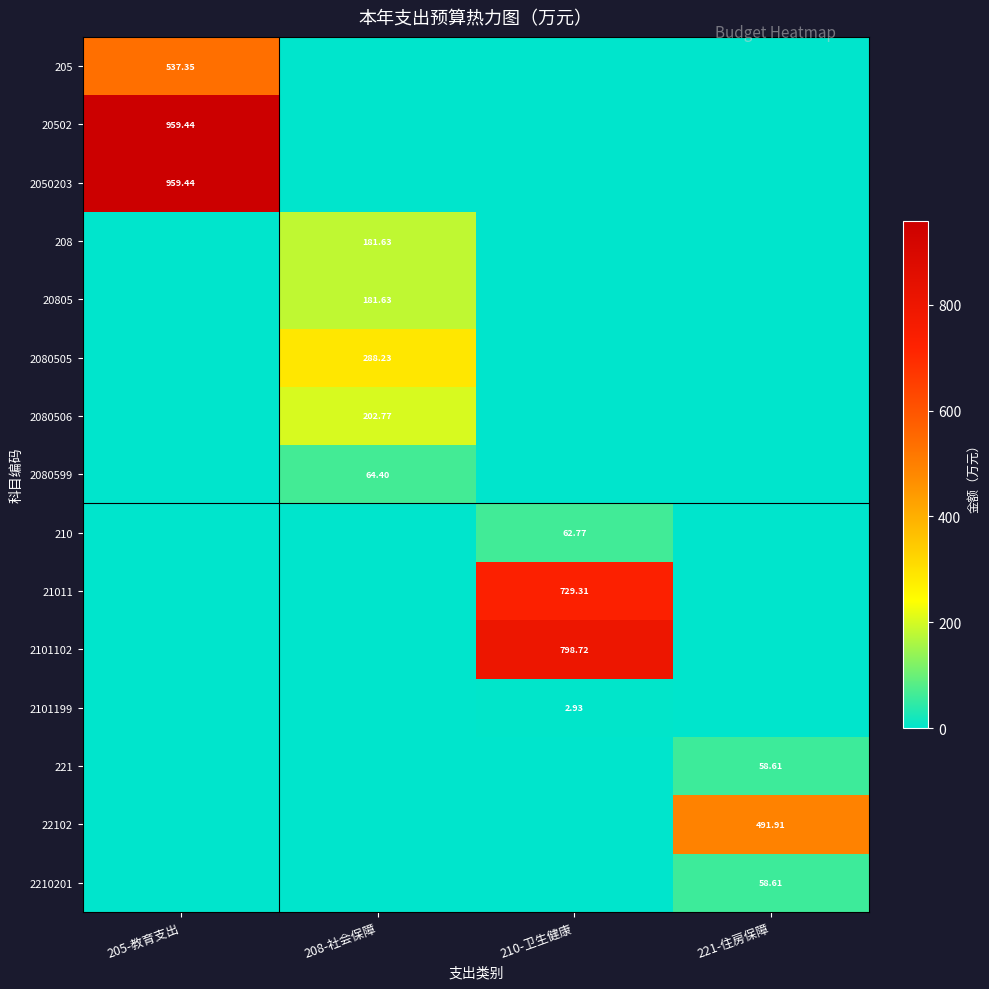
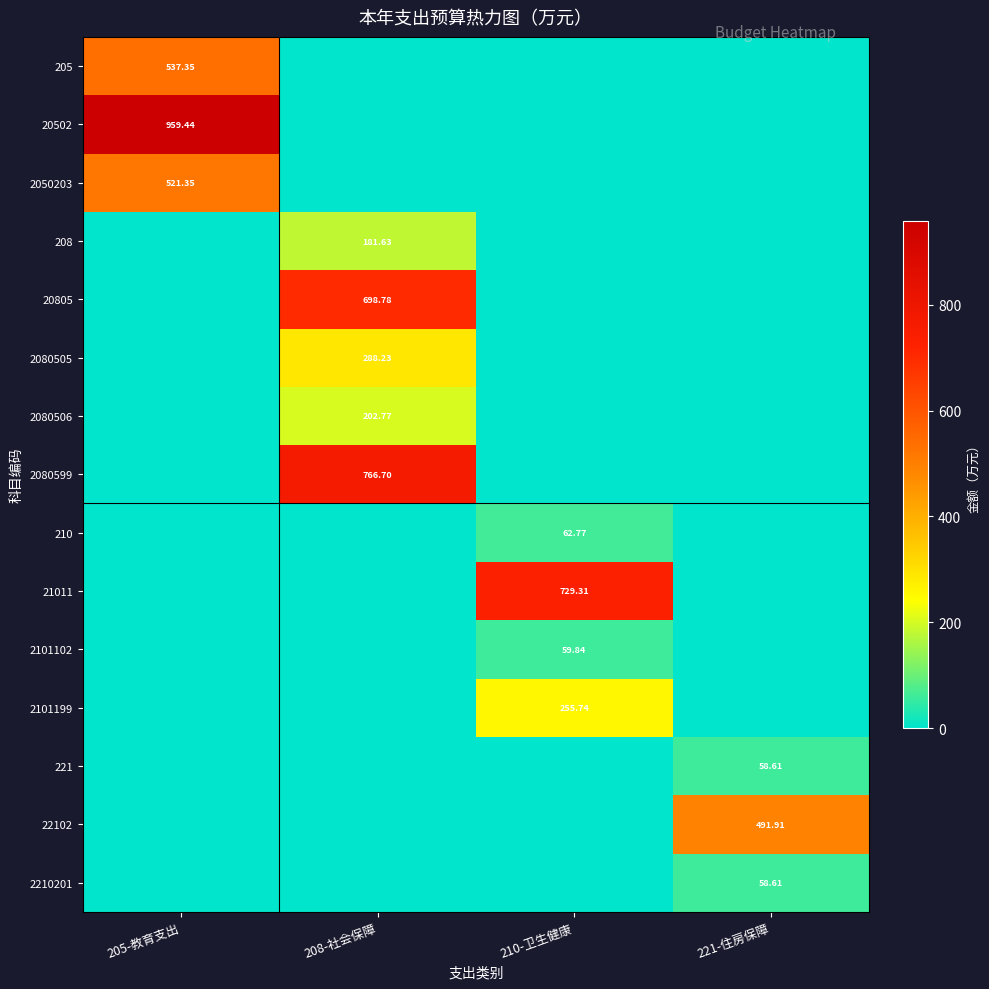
2050203, 205-教育支出: 959.44 -> 521.35
20805, 208-社会保障: 181.63 -> 698.78
2080599, 208-社会保障: 64.40 -> 766.70
2101102, 210-卫生健康: 798.72 -> 59.84
2101199, 210-卫生健康: 2.93 -> 255.74
